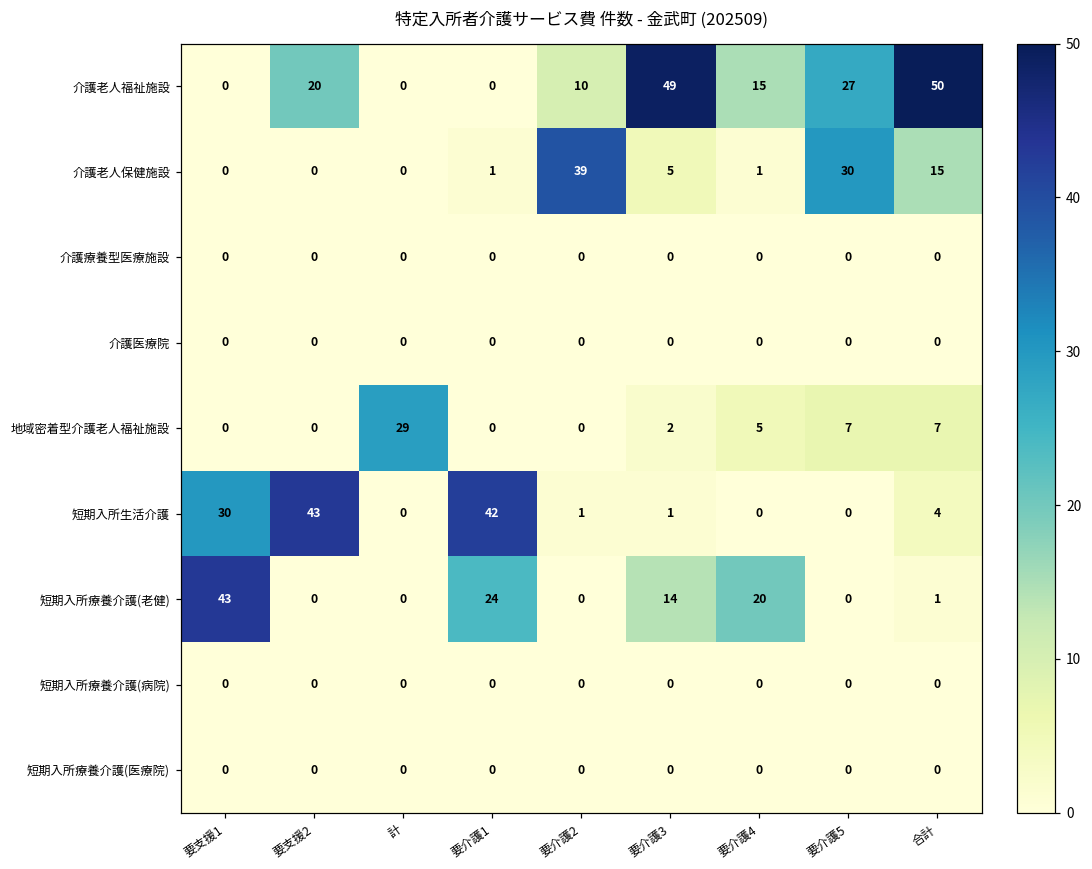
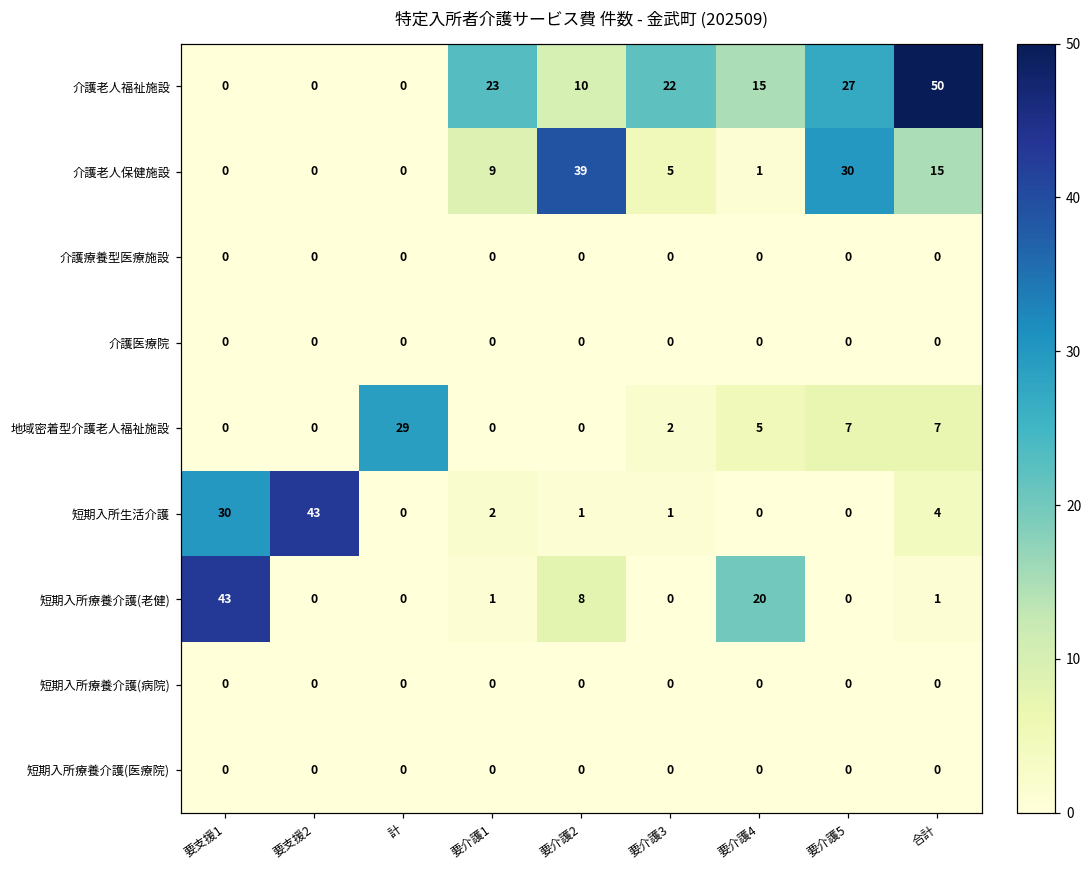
介護老人福祉施設, 要支援2: 20 -> 0
介護老人福祉施設, 要介護1: 0 -> 23
介護老人福祉施設, 要介護3: 49 -> 22
介護老人保健施設, 要介護1: 1 -> 9
短期入所生活介護, 要介護1: 42 -> 2
短期入所療養介護(老健), 要介護1: 24 -> 1
短期入所療養介護(老健), 要介護2: 0 -> 8
短期入所療養介護(老健), 要介護3: 14 -> 0
